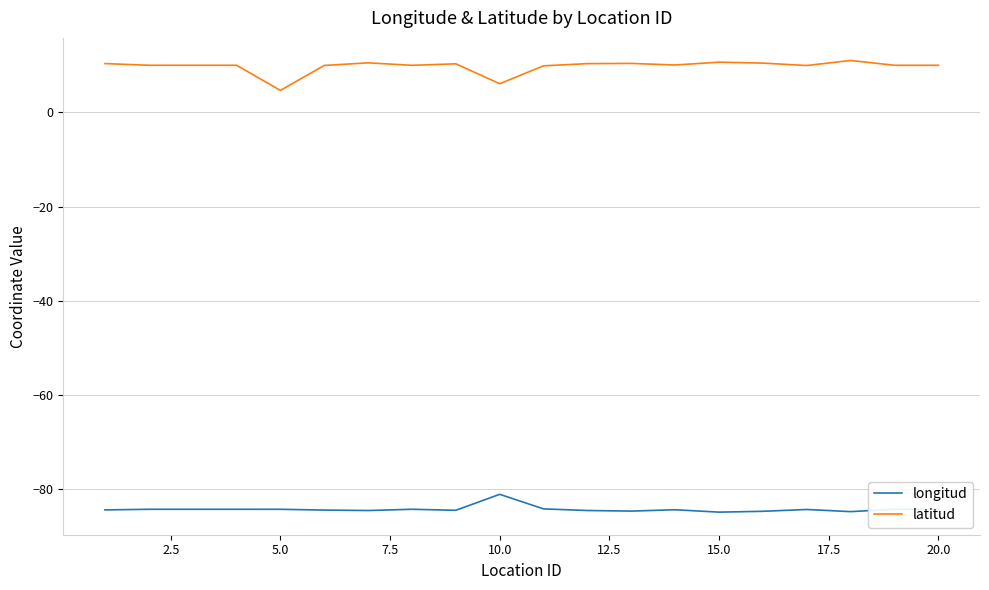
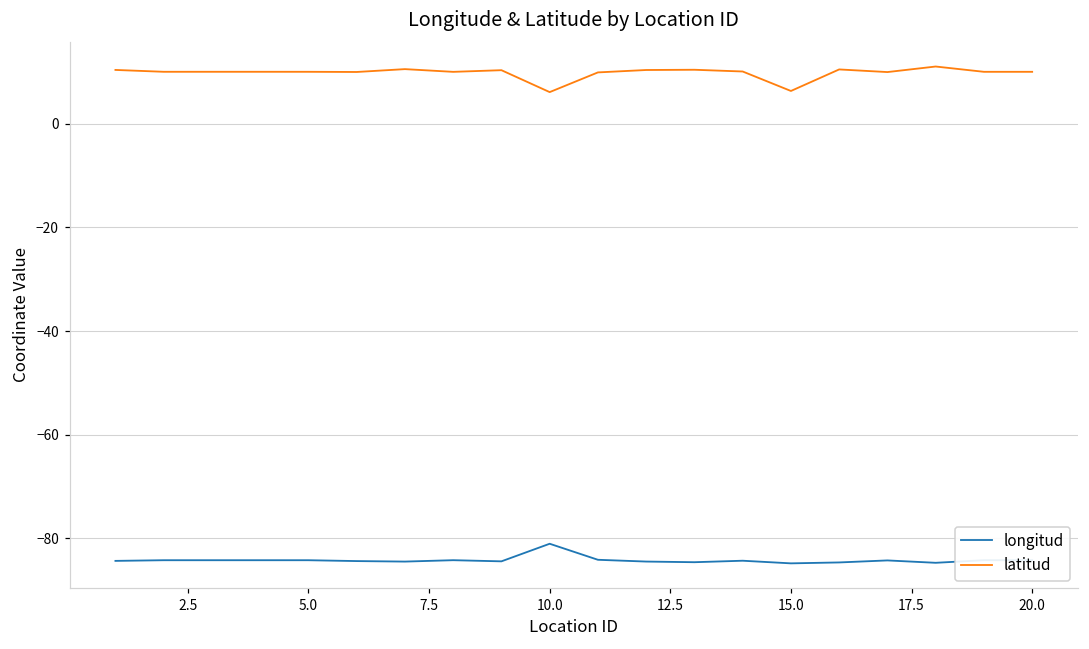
latitud, 5.0: 5 -> 10
latitud, 15.0: 11 -> 6
